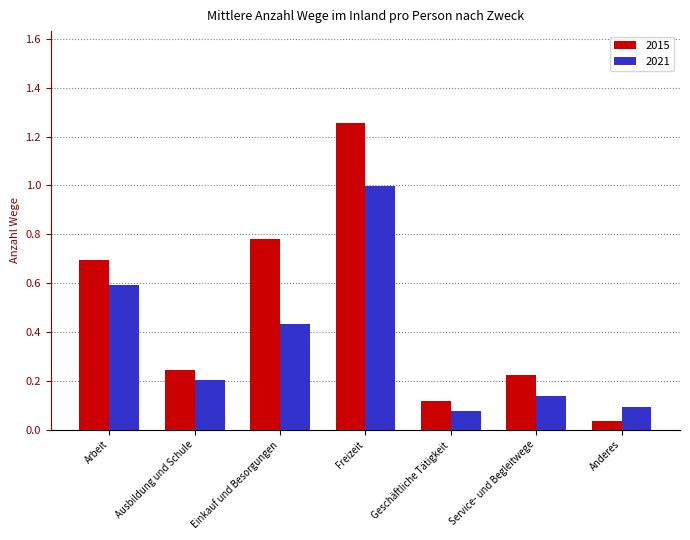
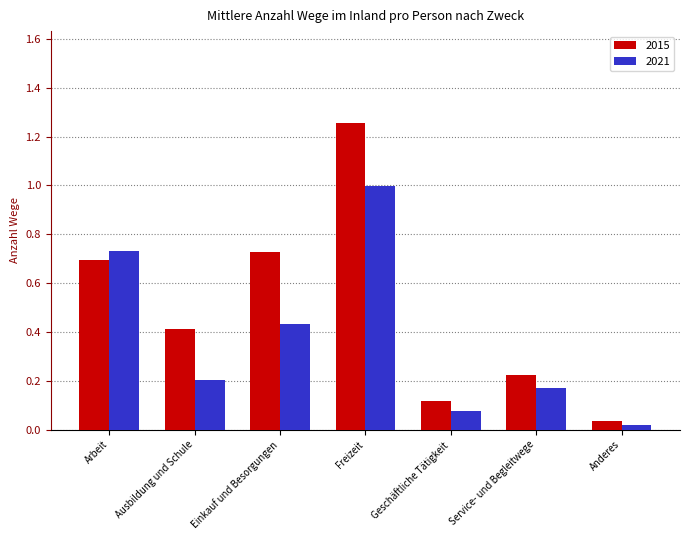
2021, Arbeit: 0.59 -> 0.73
2015, Ausbildung und Schule: 0.24 -> 0.41
2015, Einkauf und Besorgungen: 0.78 -> 0.73
2021, Service- und Begleitwege: 0.14 -> 0.17
2021, Anderes: 0.09 -> 0.02
